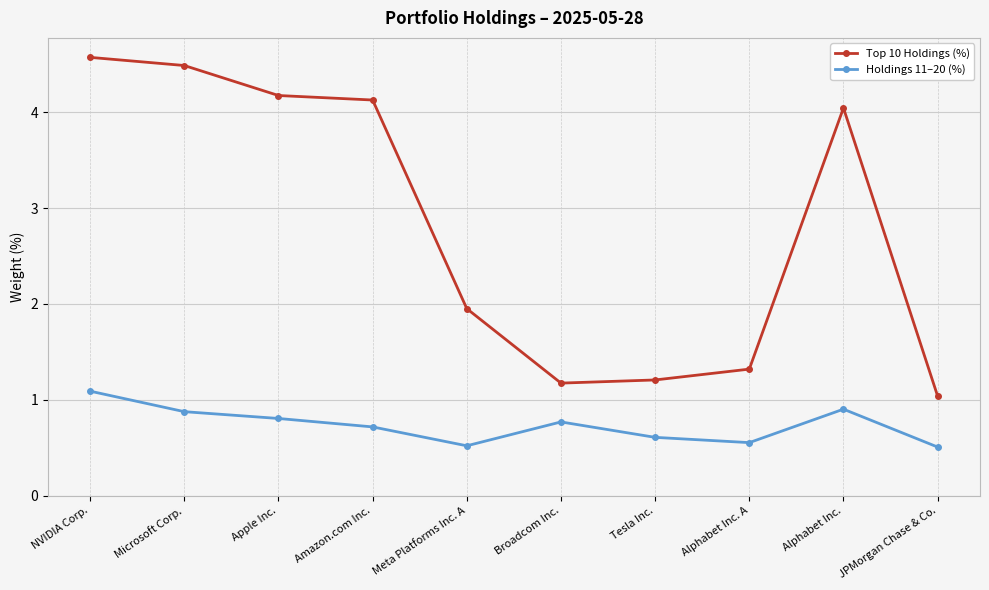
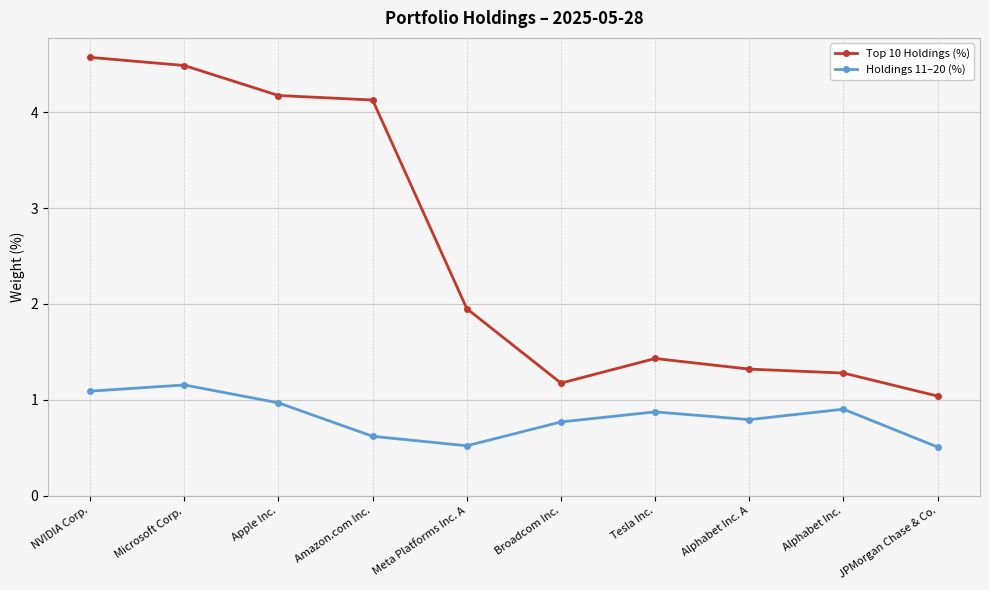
Holdings 11–20 (%), Microsoft Corp.: 0.9 -> 1.2
Holdings 11–20 (%), Apple Inc.: 0.8 -> 1.0
Holdings 11–20 (%), Amazon.com Inc.: 0.7 -> 0.6
Top 10 Holdings (%), Tesla Inc.: 1.2 -> 1.4
Holdings 11–20 (%), Tesla Inc.: 0.6 -> 0.9
Holdings 11–20 (%), Alphabet Inc. A: 0.6 -> 0.8
Top 10 Holdings (%), Alphabet Inc.: 4.0 -> 1.3
